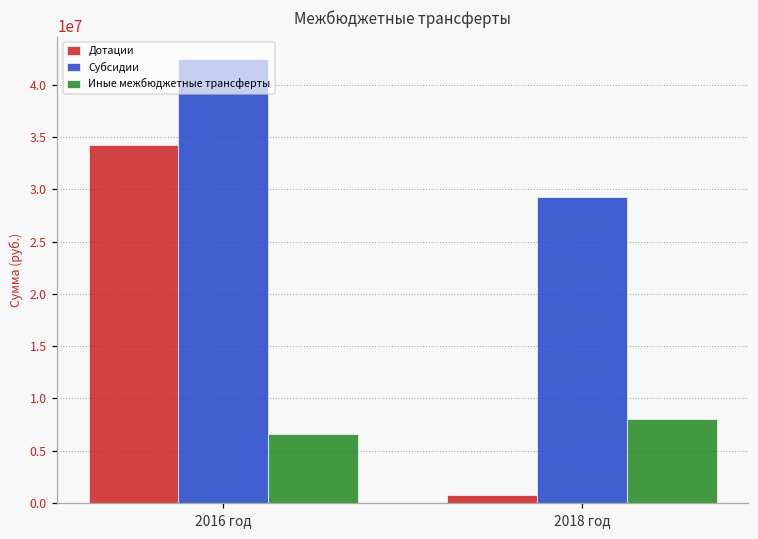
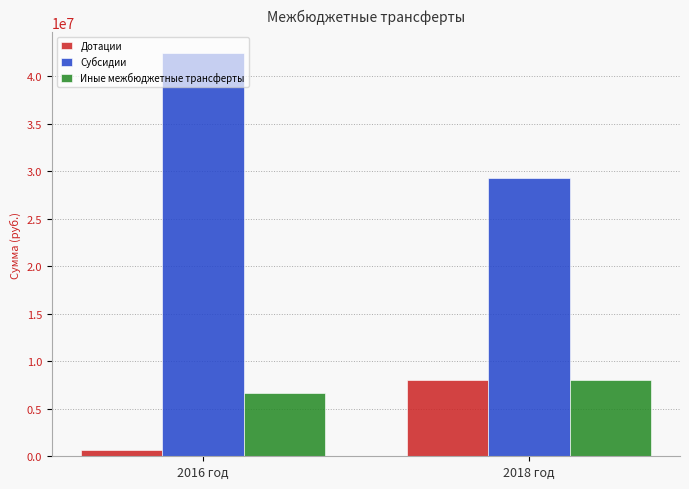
Дотации, 2016 год: 34000000 -> 1000000
Дотации, 2018 год: 1000000 -> 8000000
